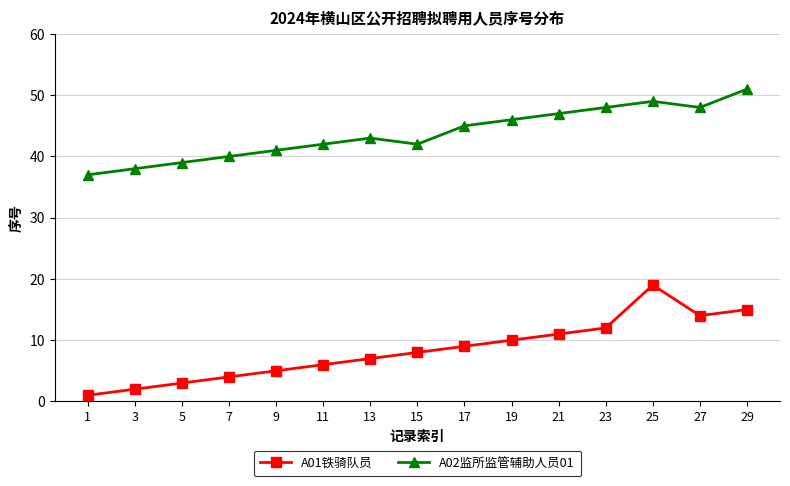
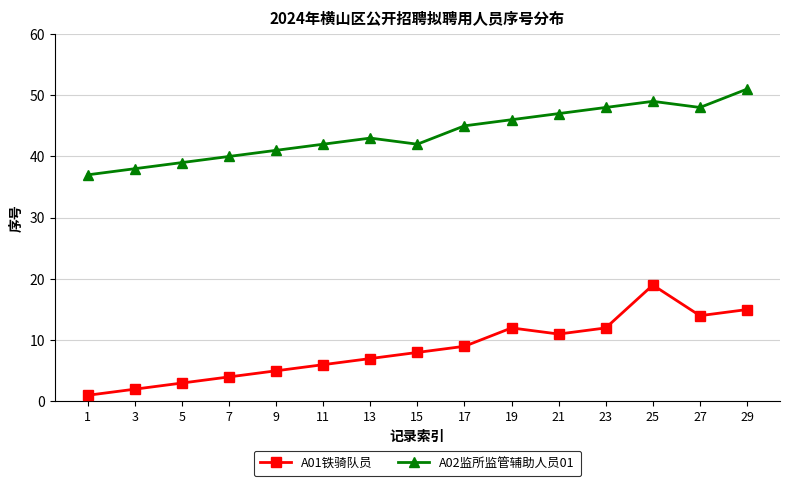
A01铁骑队员, 19: 10 -> 12
